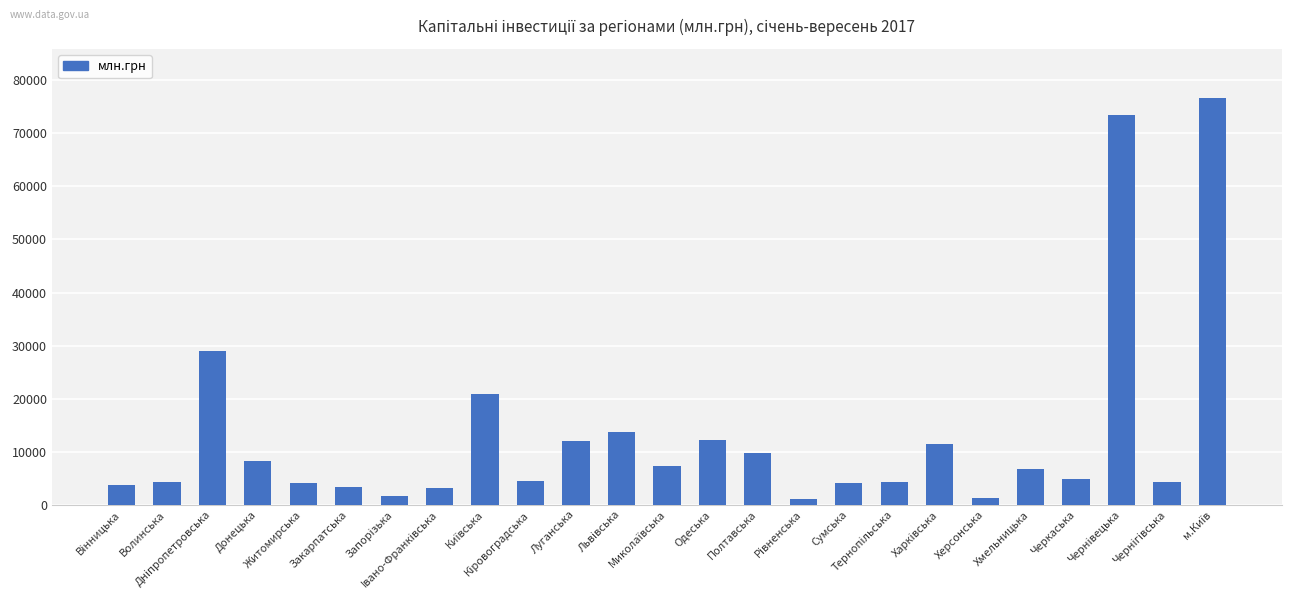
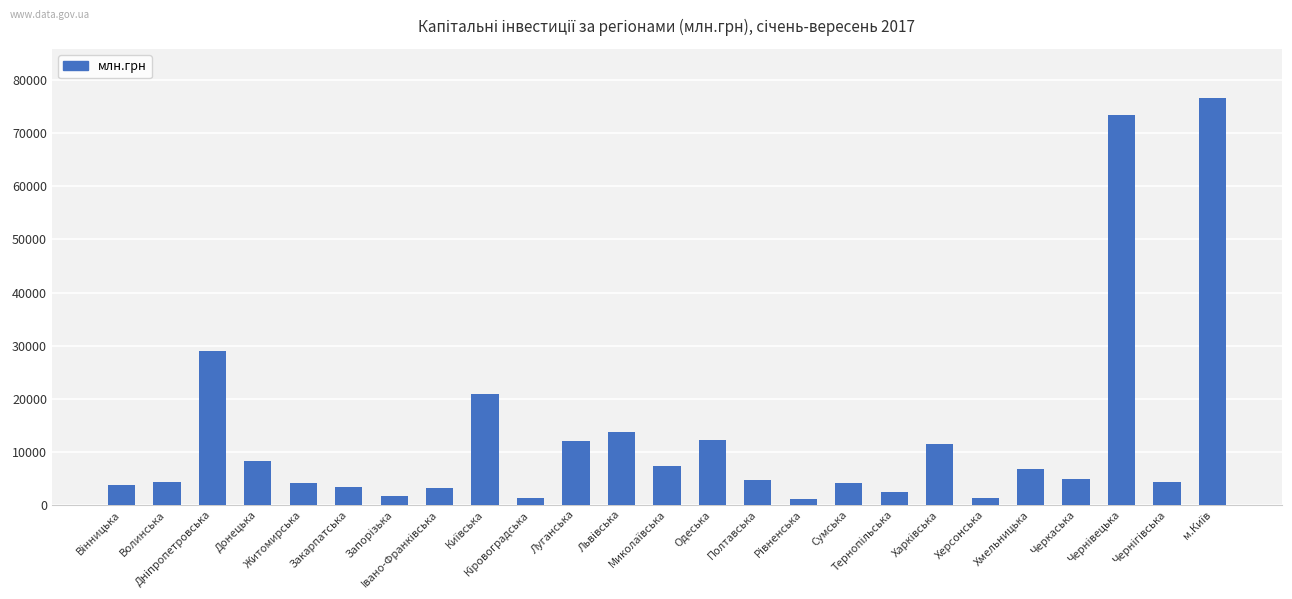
Кіровоградська: 4000 -> 1000
Полтавська: 10000 -> 5000
Тернопільська: 4000 -> 2000
